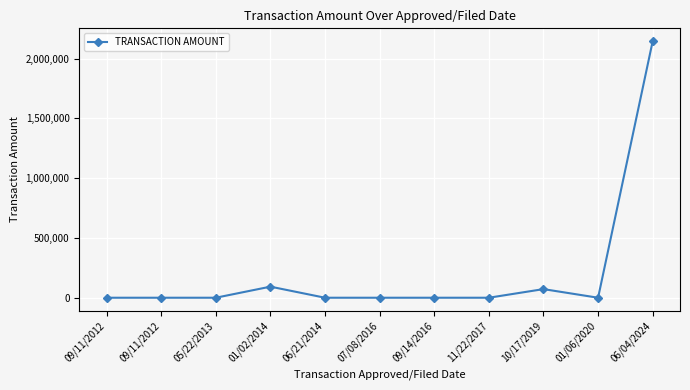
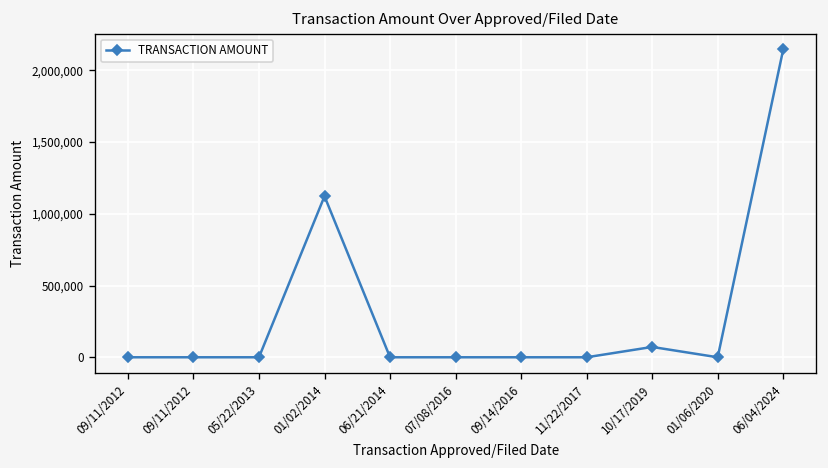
01/02/2014: 90,000 -> 1,120,000
